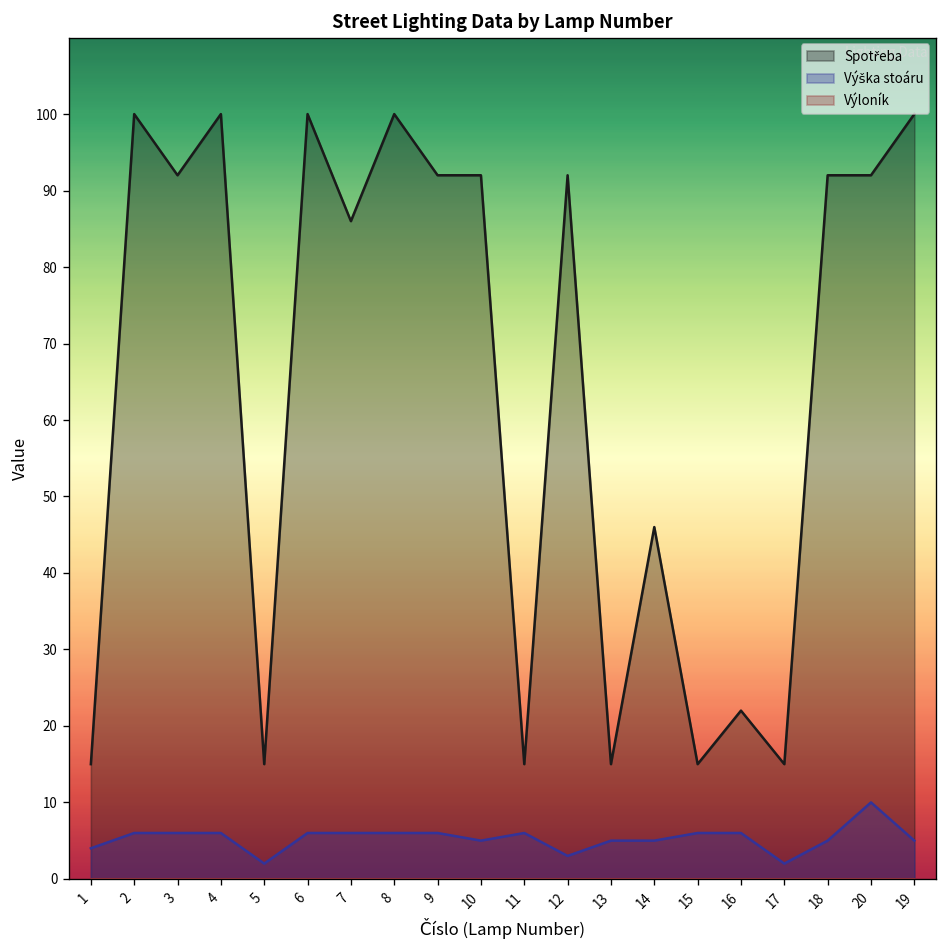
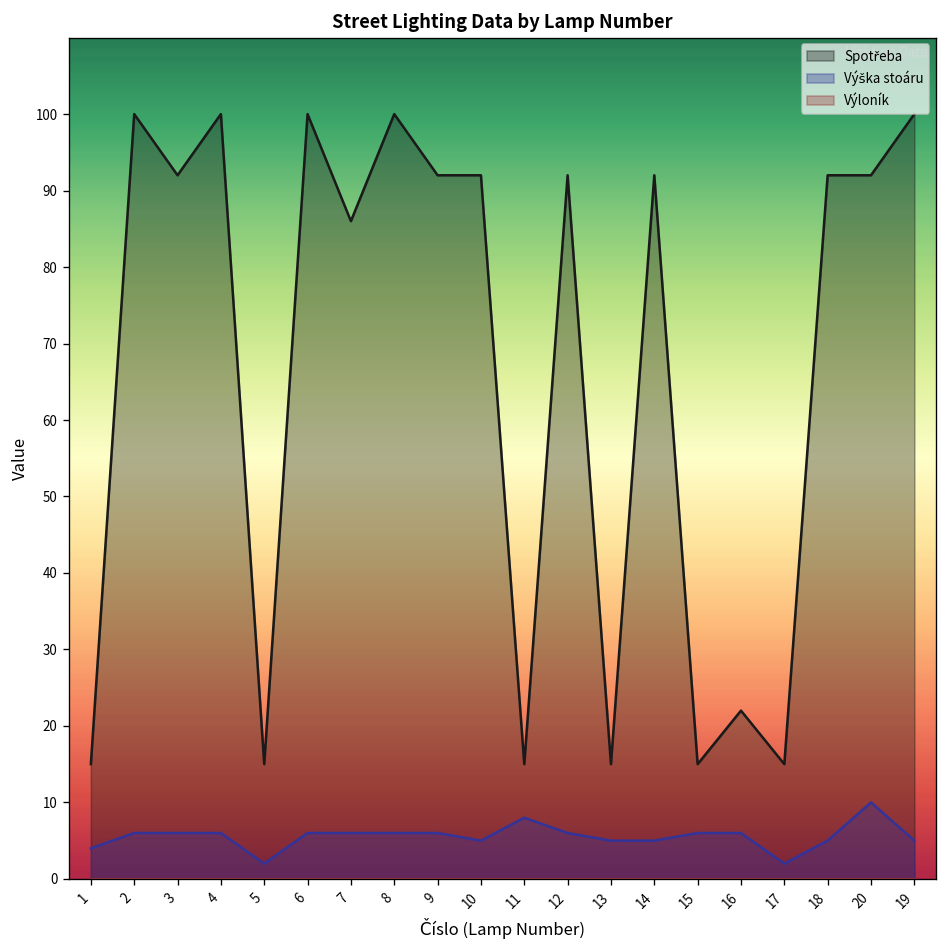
Výška stoáru, 11: 6 -> 8
Výška stoáru, 12: 3 -> 6
Spotřeba, 14: 46 -> 92
